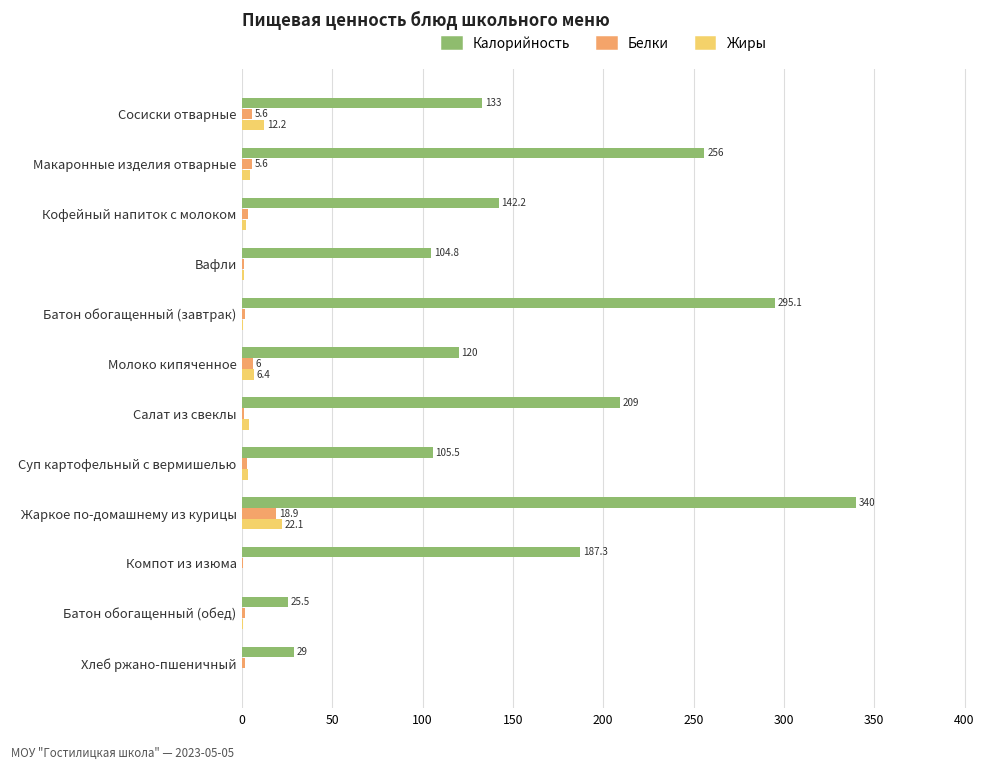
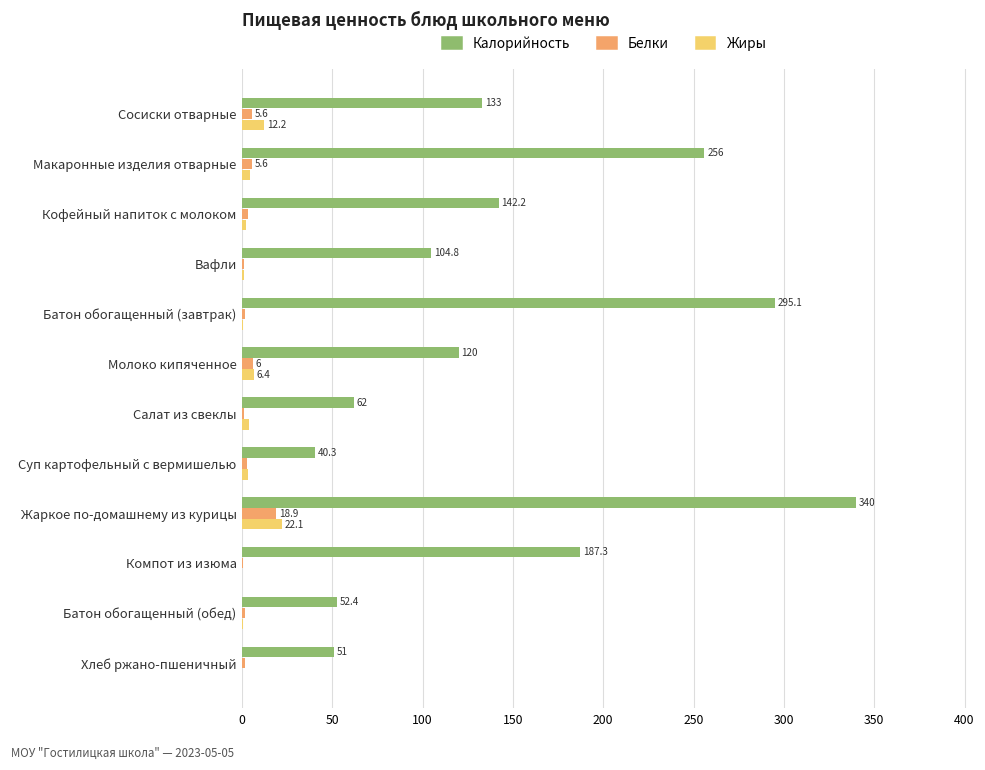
Калорийность, Салат из свеклы: 209 -> 62
Калорийность, Суп картофельный с вермишелью: 105.5 -> 40.3
Калорийность, Батон обогащенный (обед): 25.5 -> 52.4
Калорийность, Хлеб ржано-пшеничный: 29 -> 51
